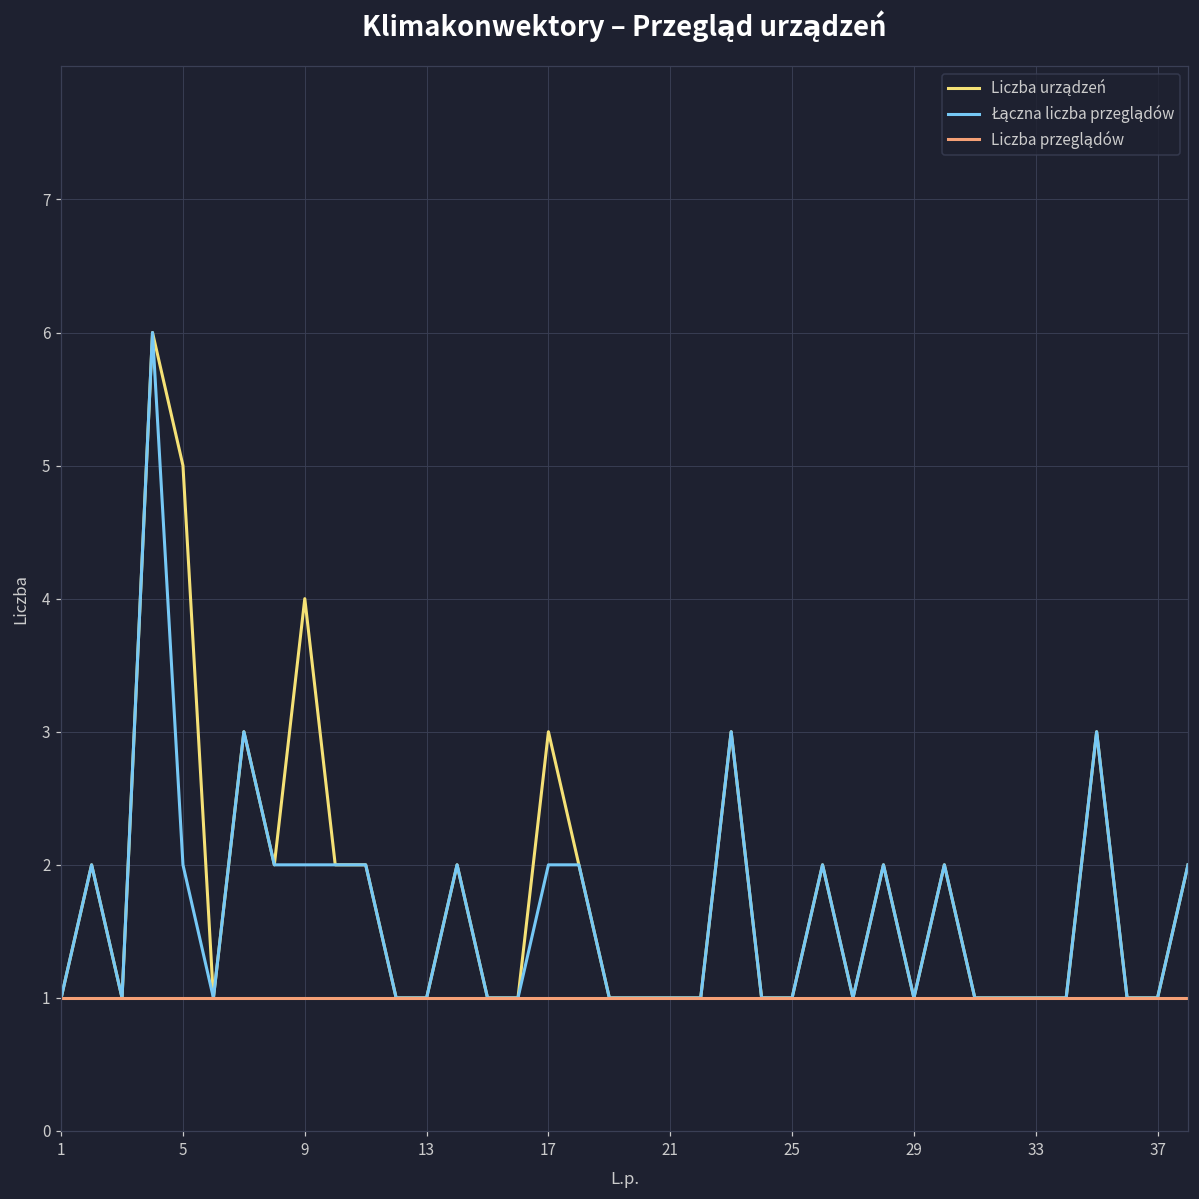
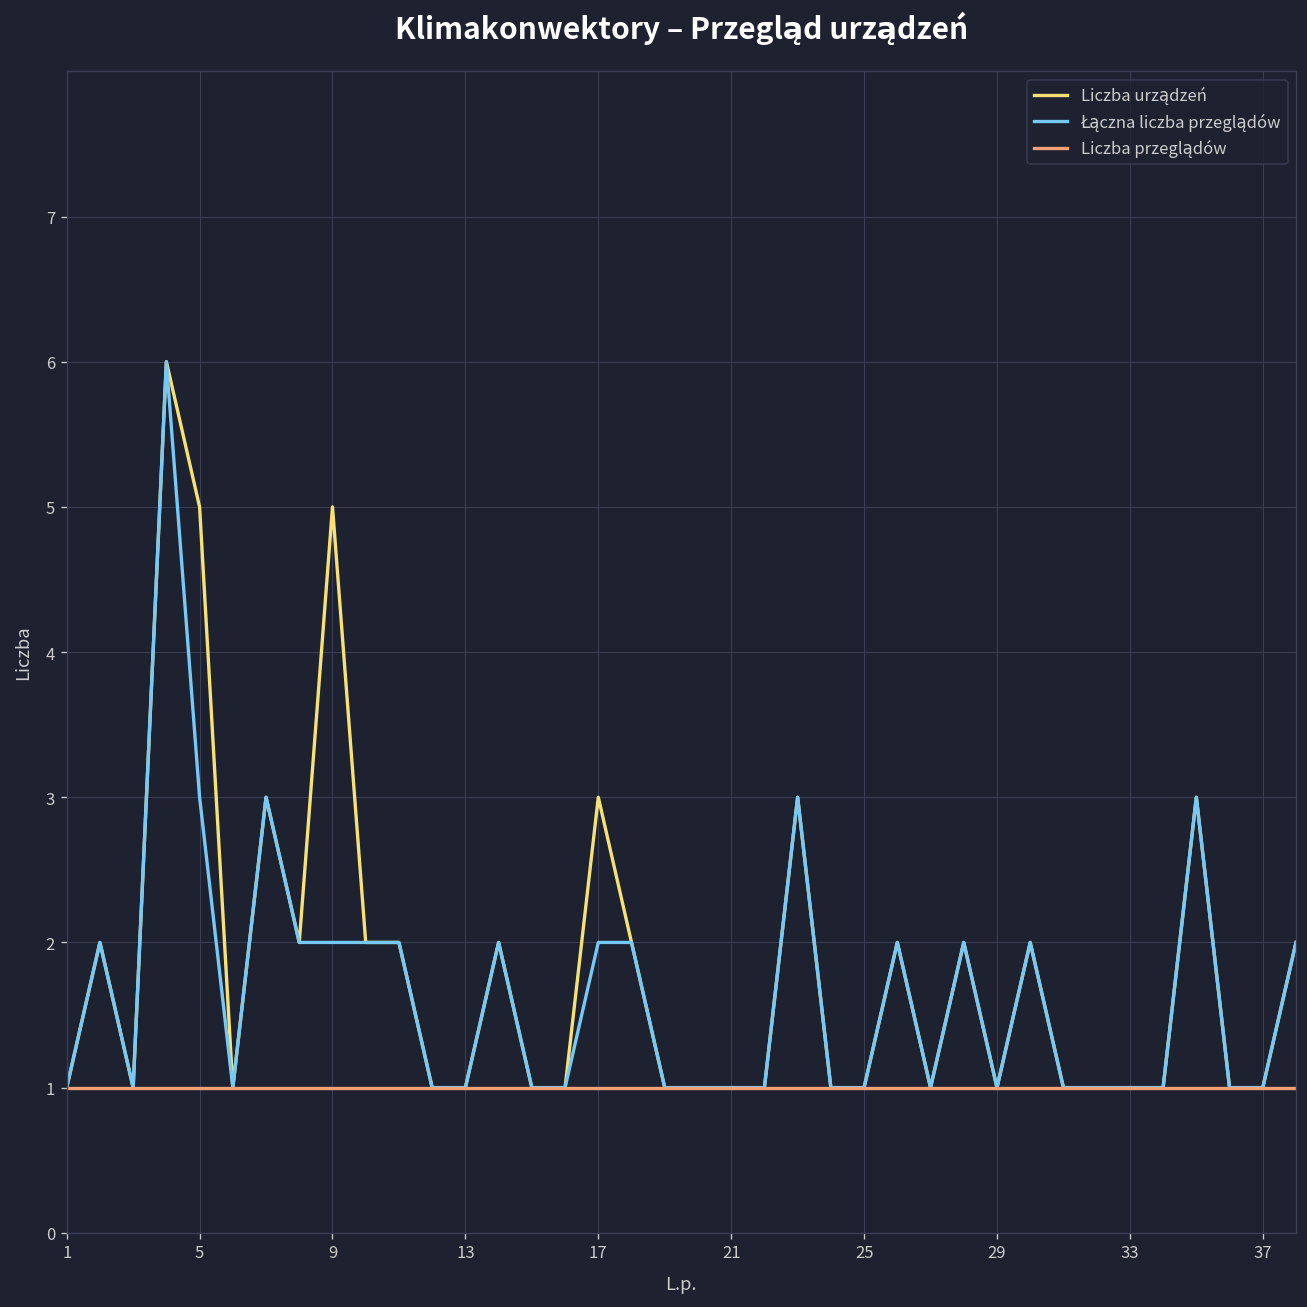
Łączna liczba przeglądów, 5: 2 -> 3
Liczba urządzeń, 9: 4 -> 5
